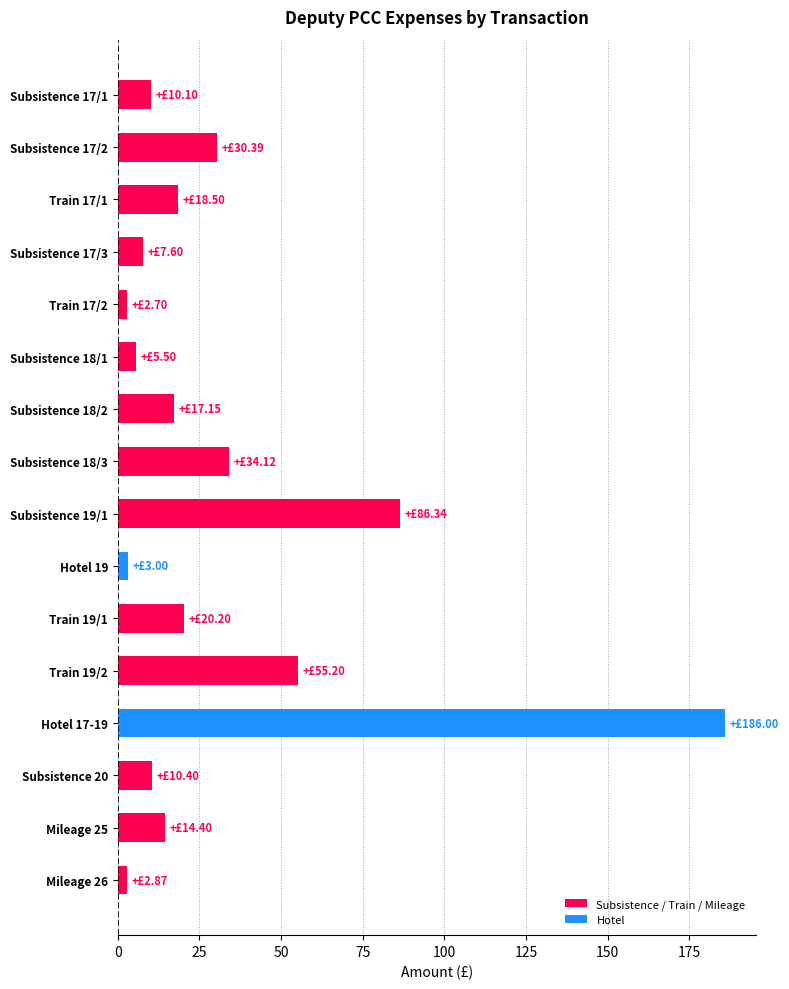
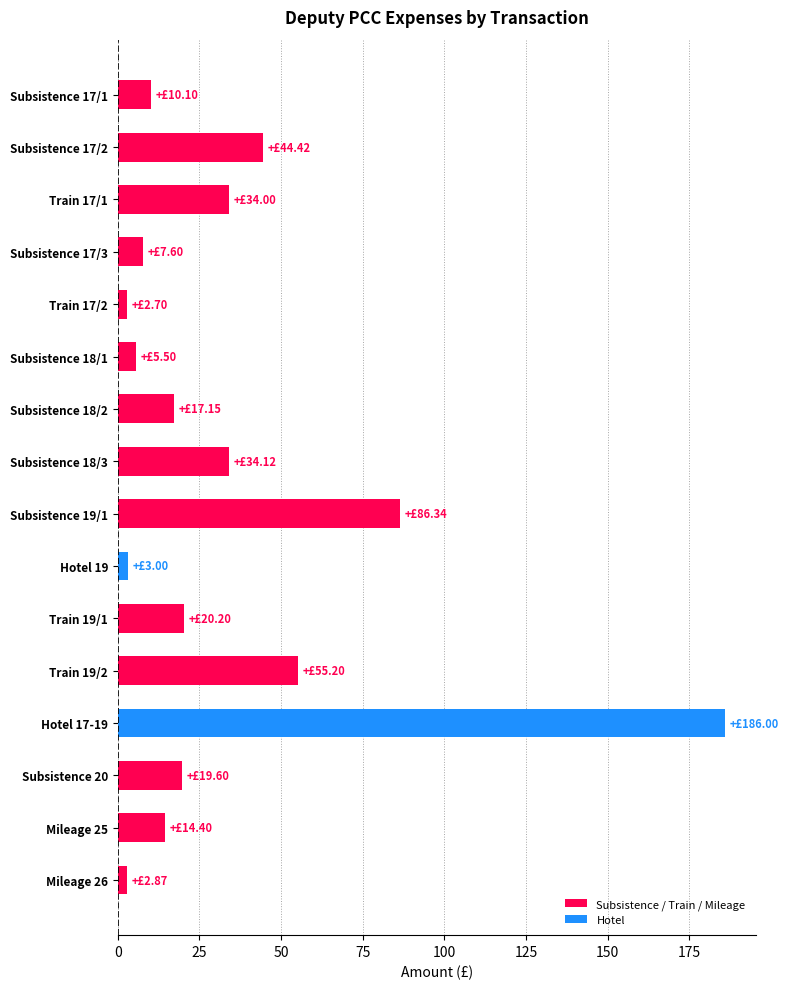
Subsistence 17/2: +£30.39 -> +£44.42
Train 17/1: +£18.50 -> +£34.00
Subsistence 20: +£10.40 -> +£19.60
